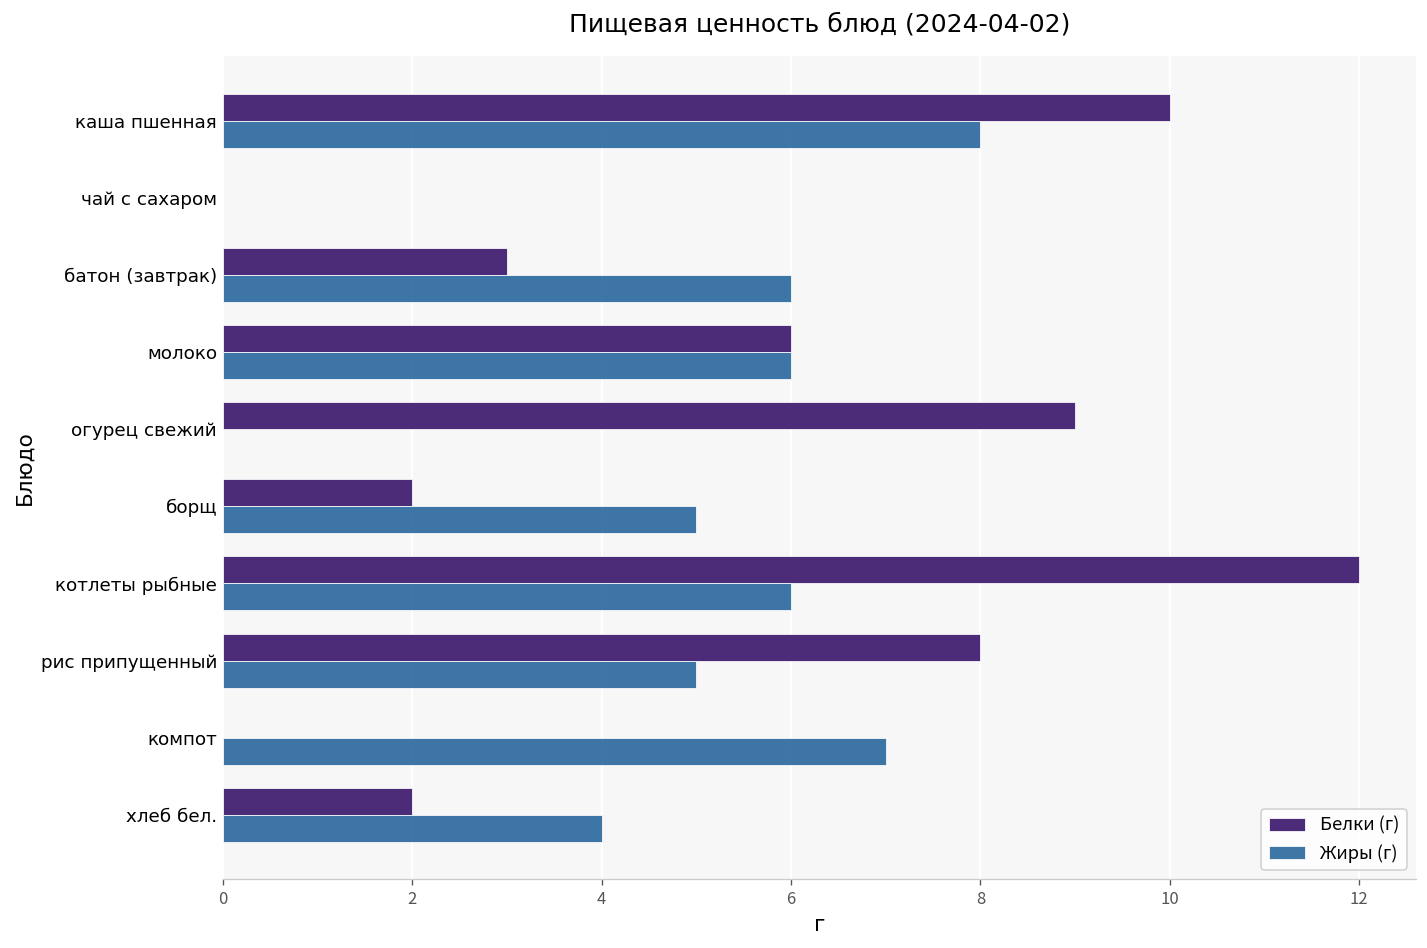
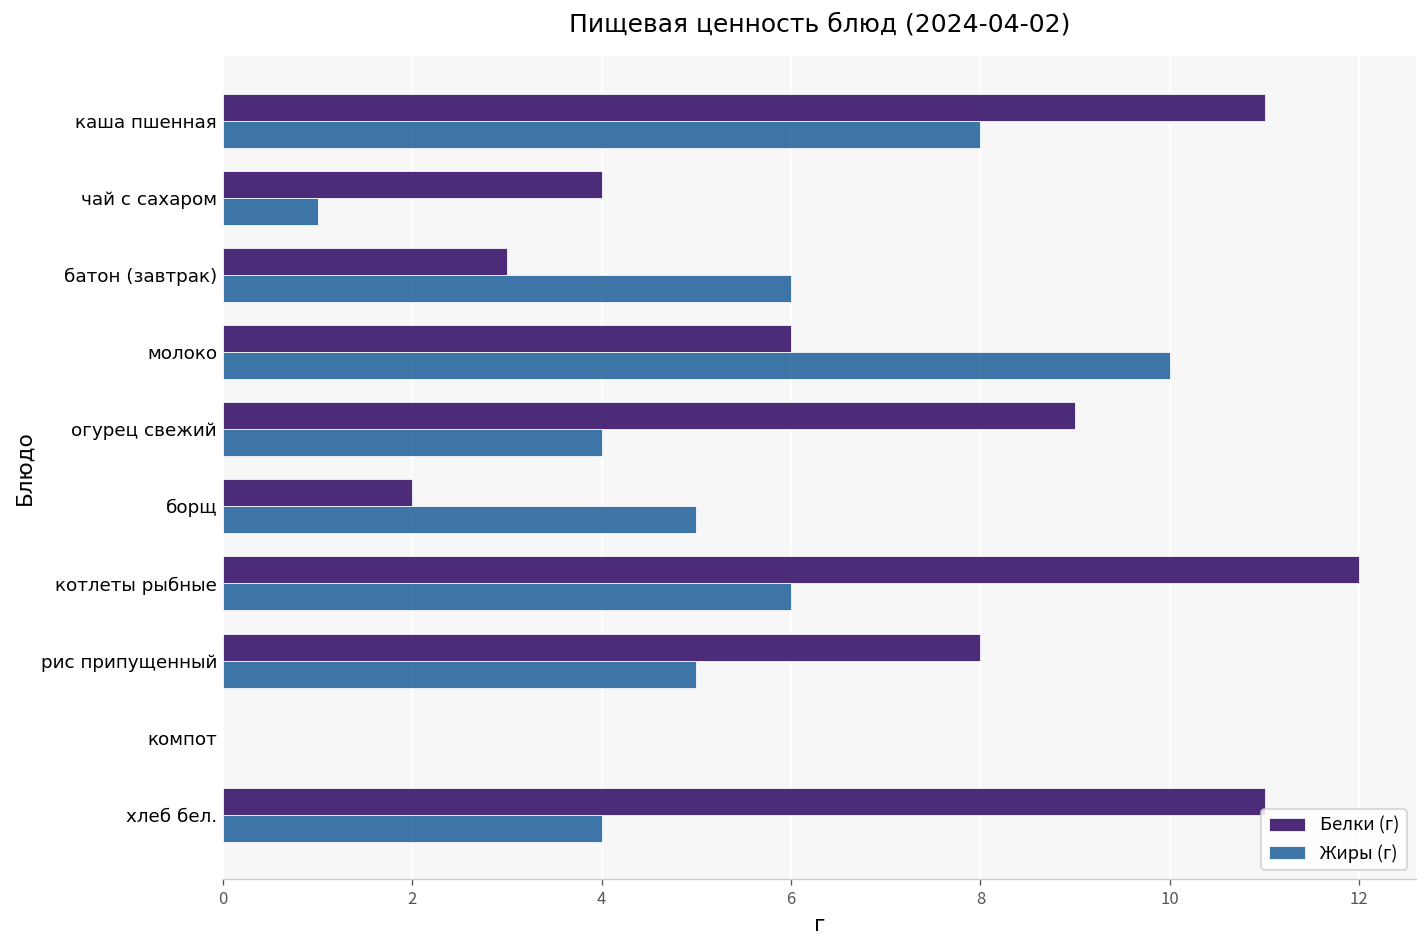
Белки (г), каша пшенная: 10 -> 11
Белки (г), чай с сахаром: 0 -> 4
Жиры (г), чай с сахаром: 0 -> 1
Жиры (г), молоко: 6 -> 10
Жиры (г), огурец свежий: 0 -> 4
Жиры (г), компот: 7 -> 0
Белки (г), хлеб бел.: 2 -> 11
